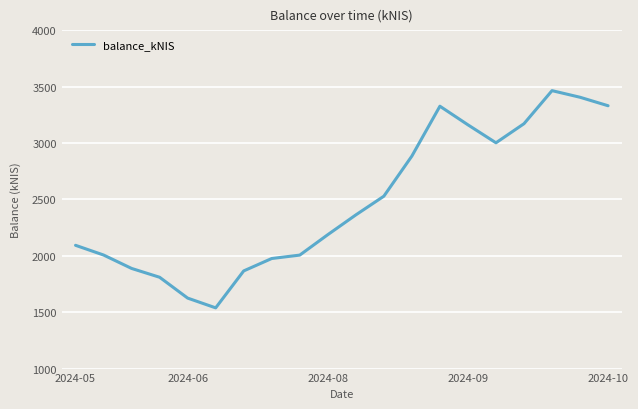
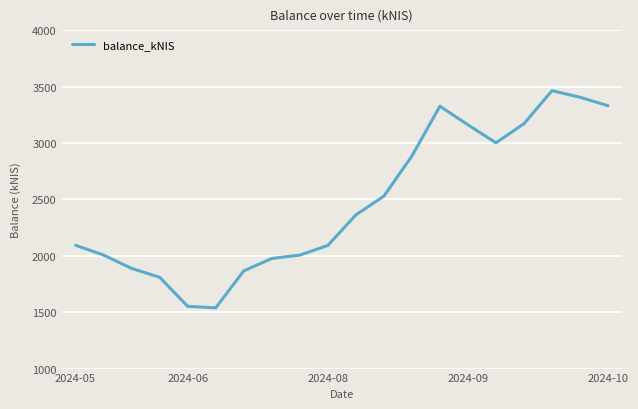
2024-06: 1620 -> 1550
2024-08: 2190 -> 2090
